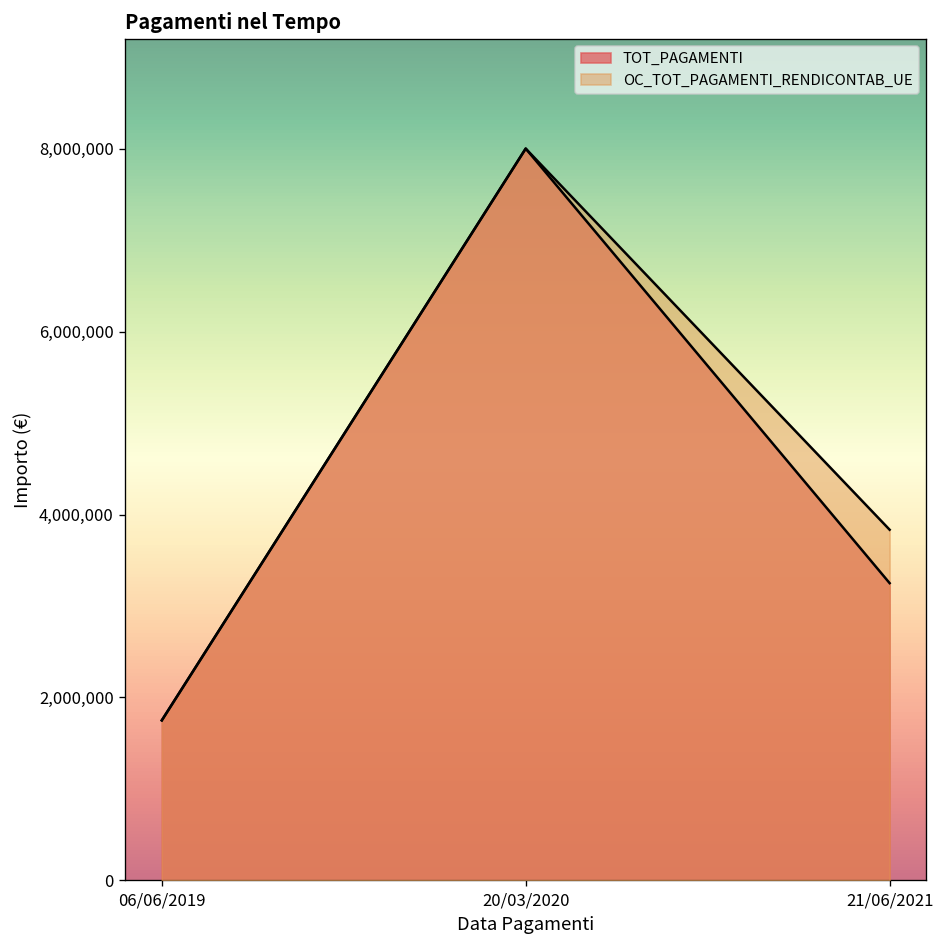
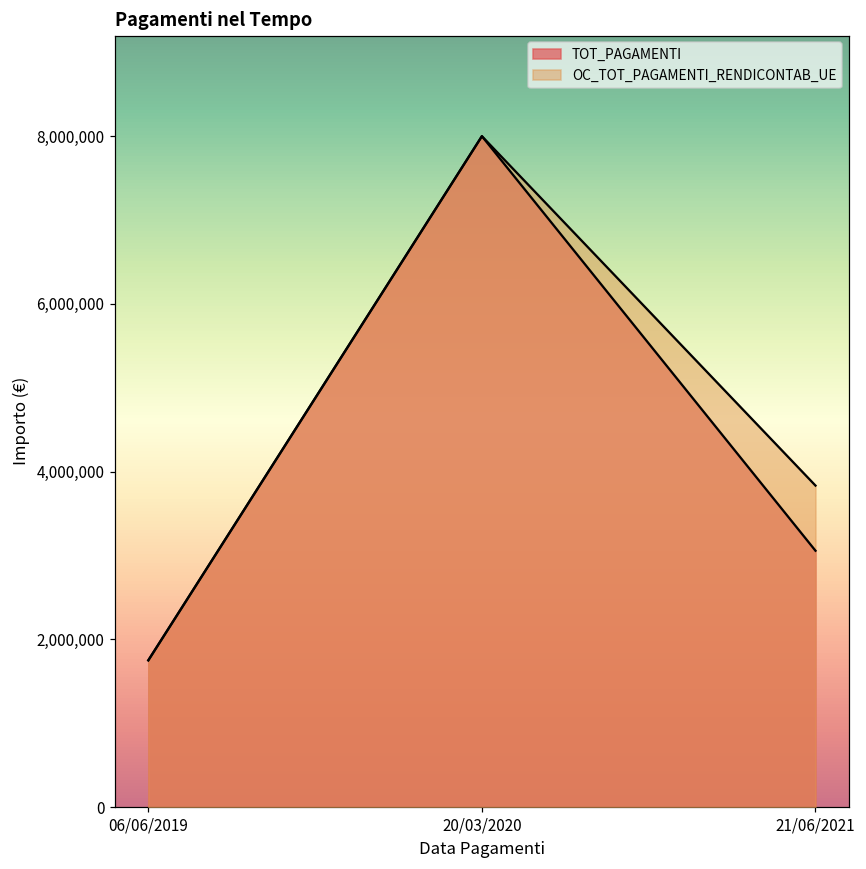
TOT_PAGAMENTI, 21/06/2021: 3,300,000 -> 3,100,000
